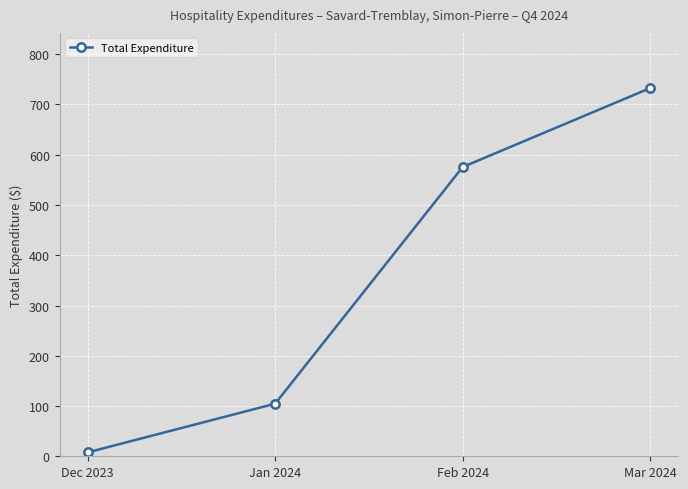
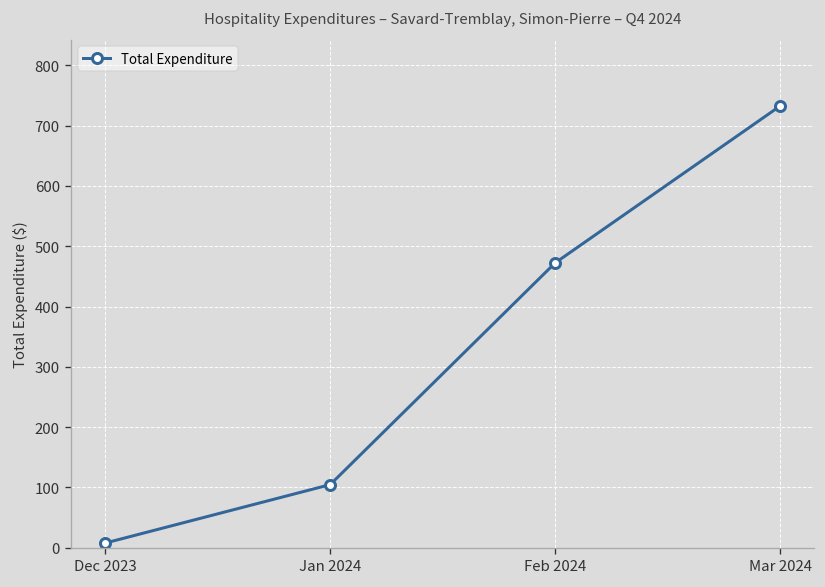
Feb 2024: 580 -> 470
